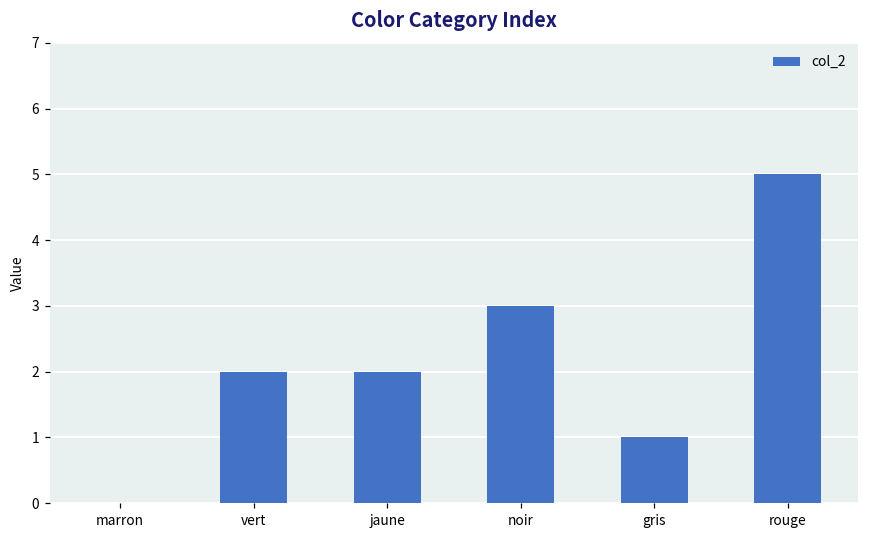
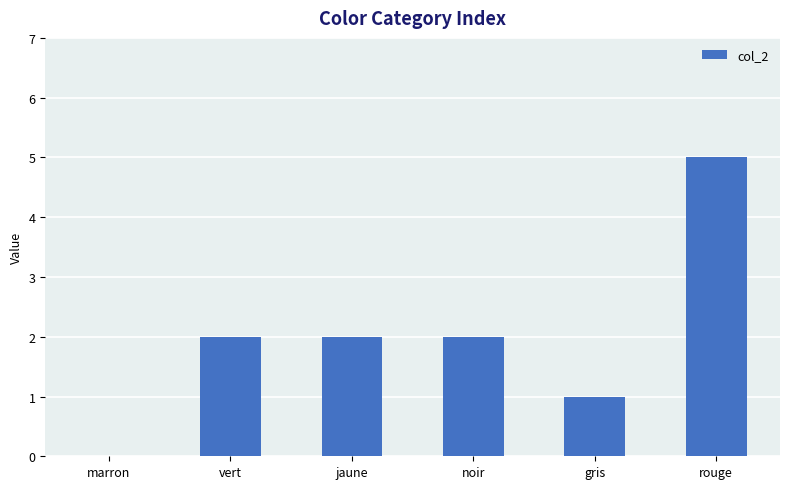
noir: 3 -> 2
